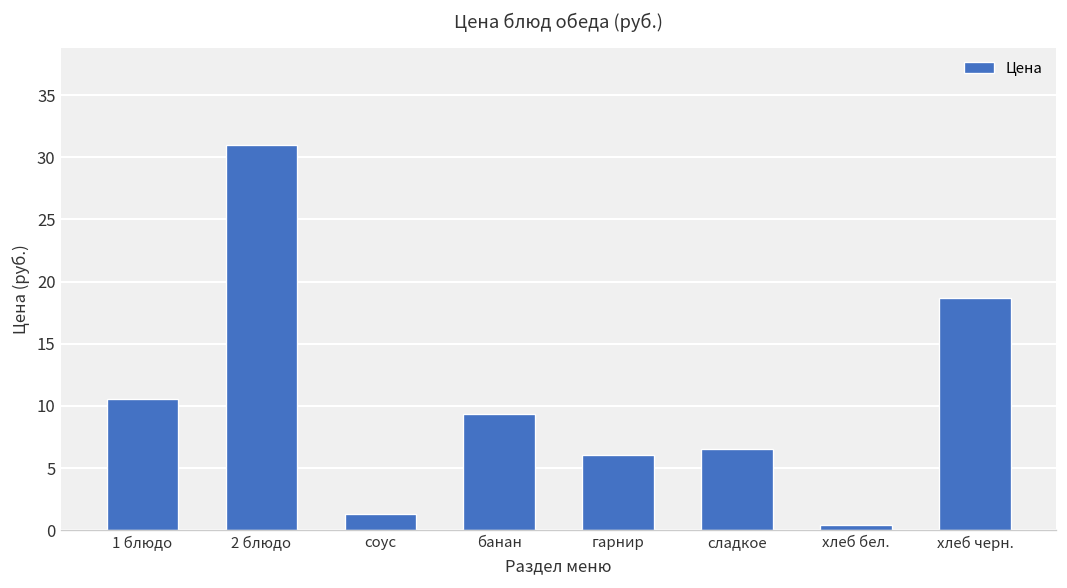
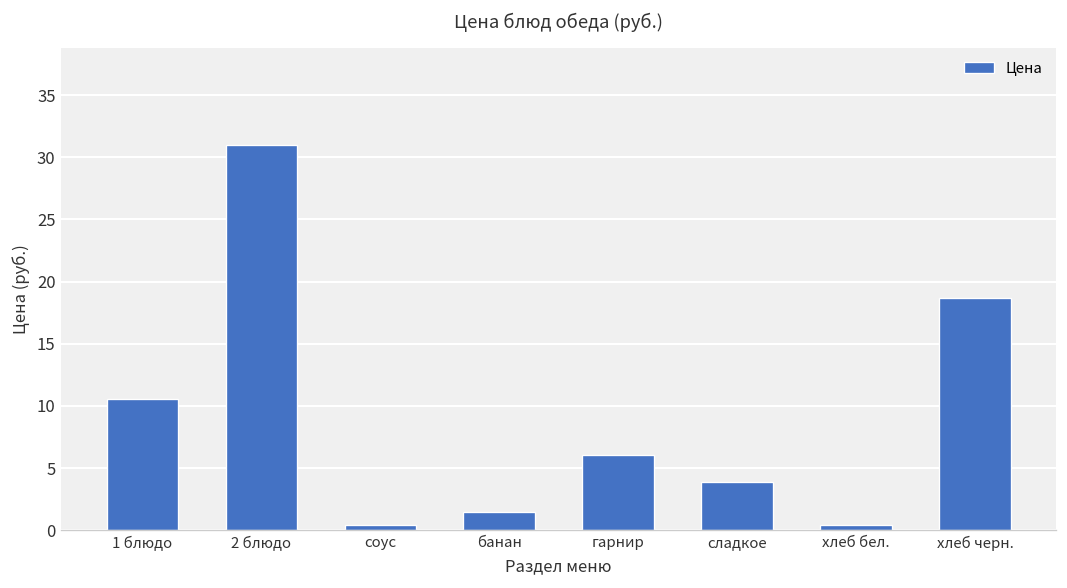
соус: 1.3 -> 0.4
банан: 9.4 -> 1.5
сладкое: 6.5 -> 3.9
